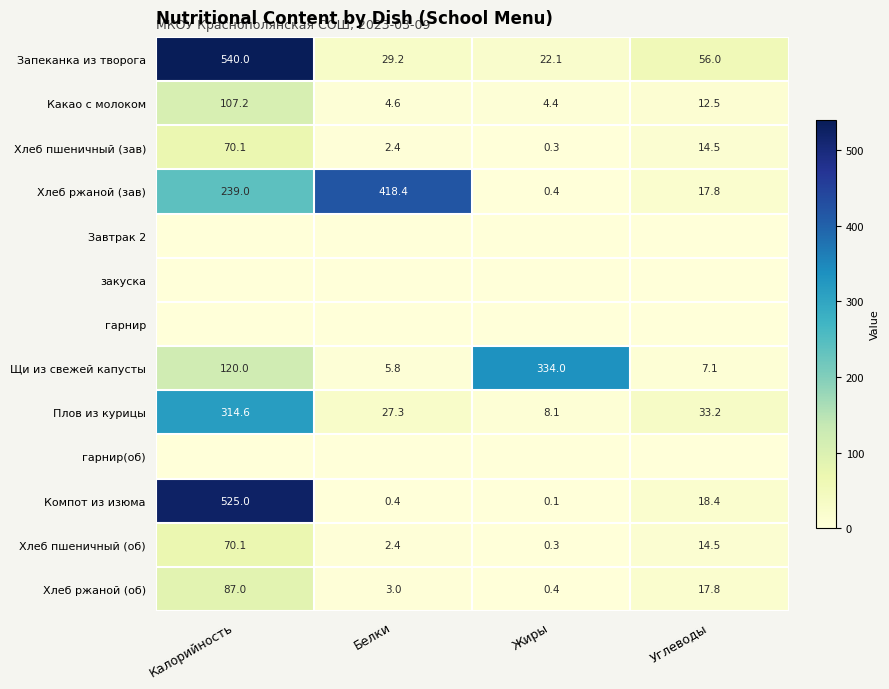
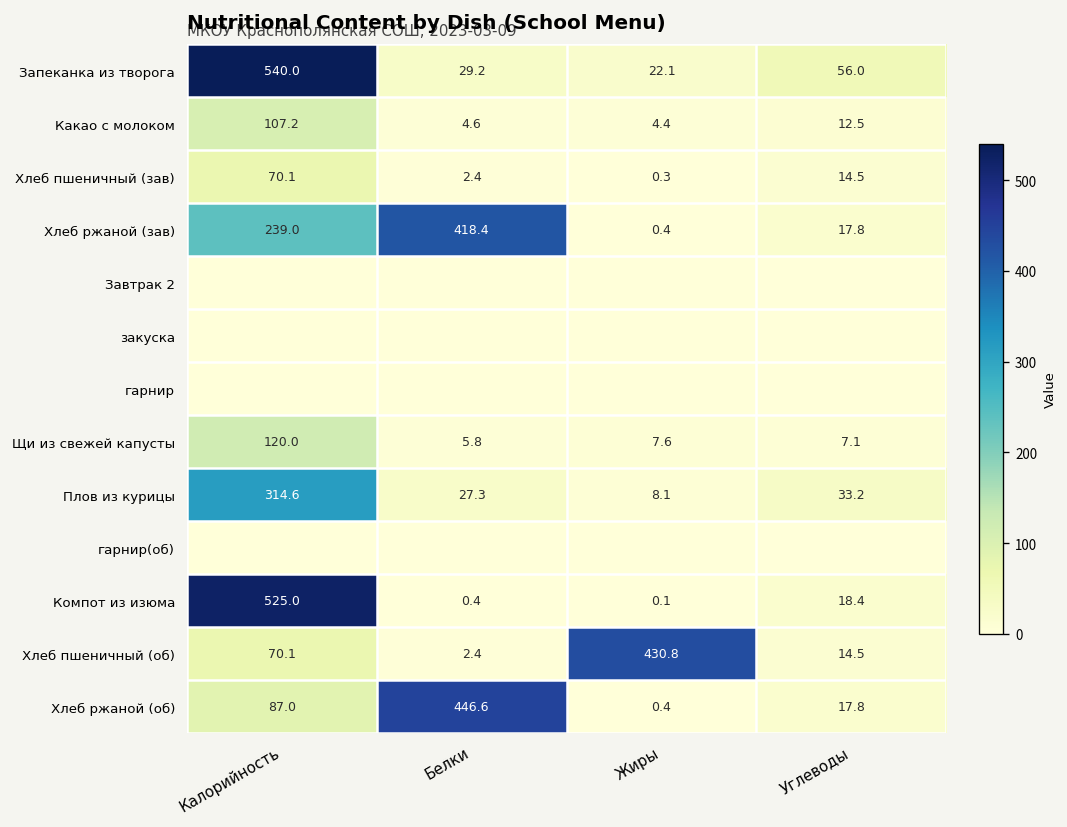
Щи из свежей капусты, Жиры: 334.0 -> 7.6
Хлеб пшеничный (об), Жиры: 0.3 -> 430.8
Хлеб ржаной (об), Белки: 3.0 -> 446.6
